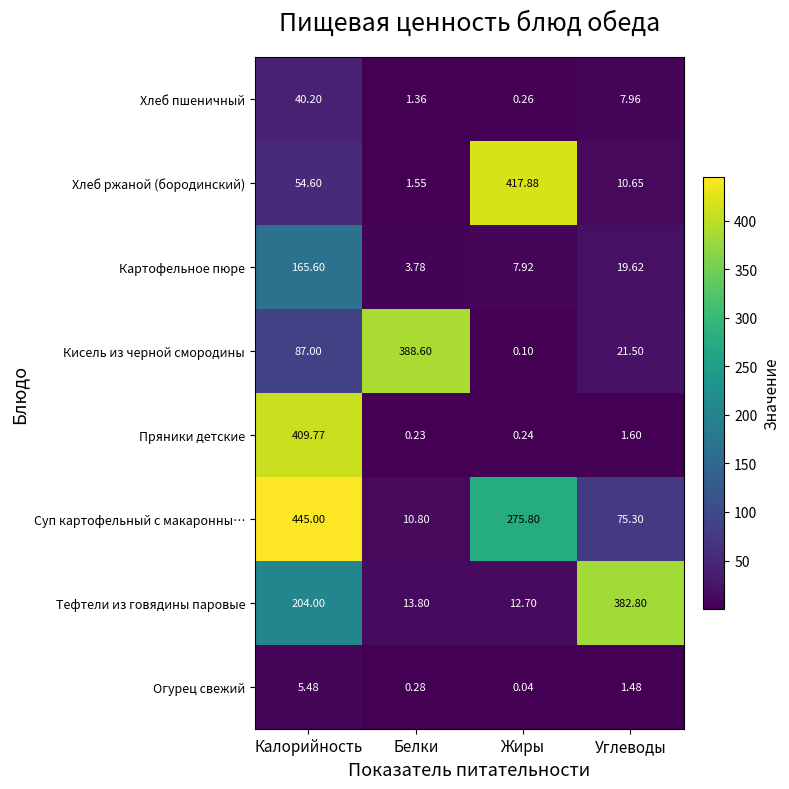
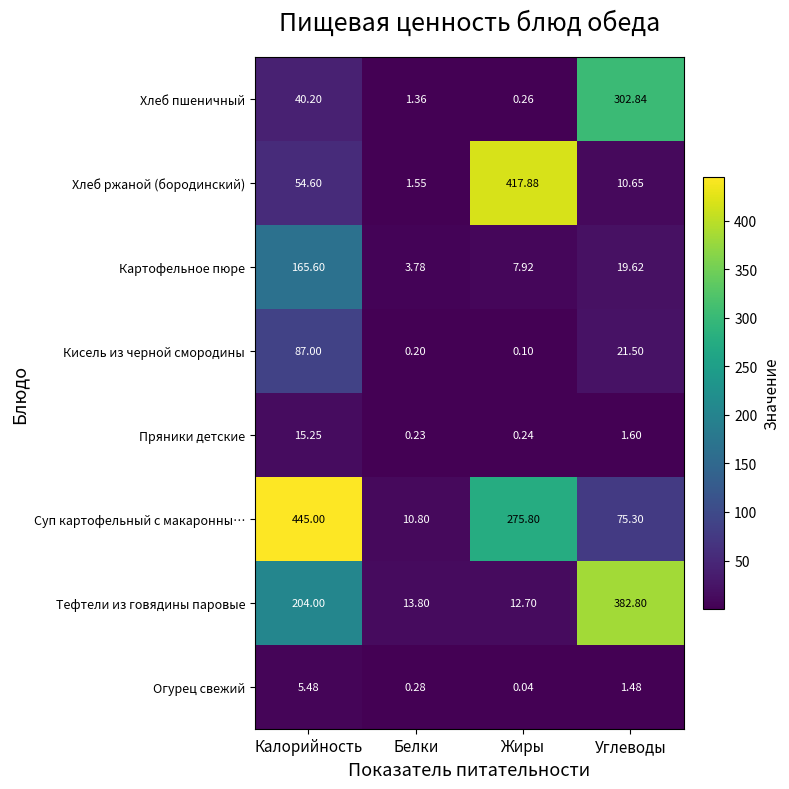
Хлеб пшеничный, Углеводы: 7.96 -> 302.84
Кисель из черной смородины, Белки: 388.60 -> 0.20
Пряники детские, Калорийность: 409.77 -> 15.25
